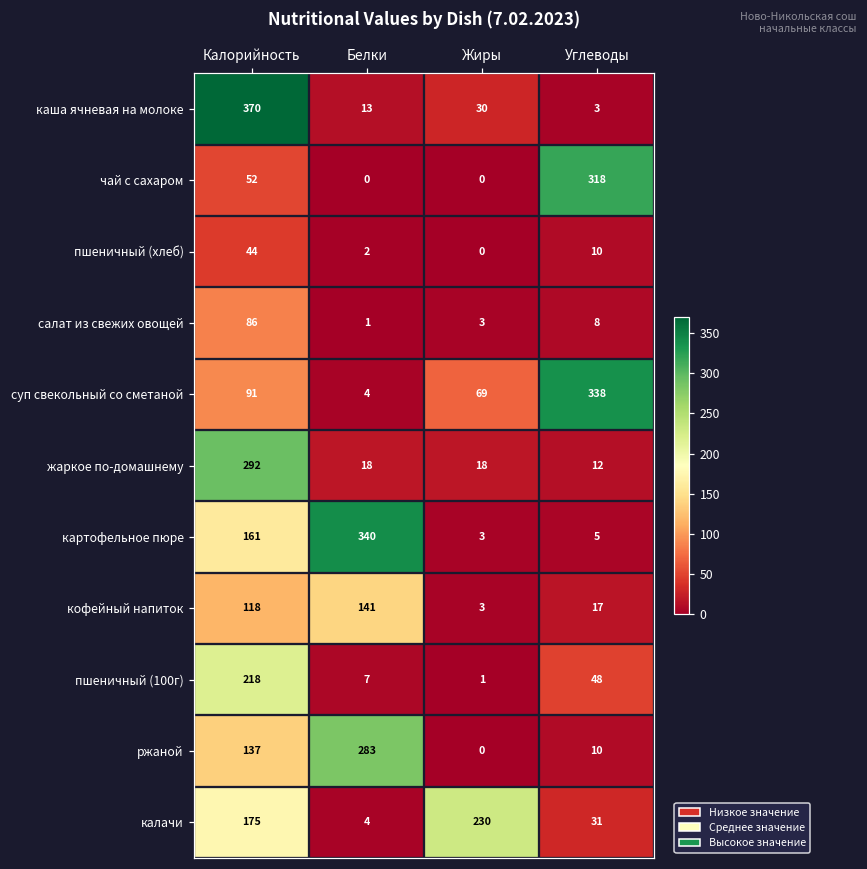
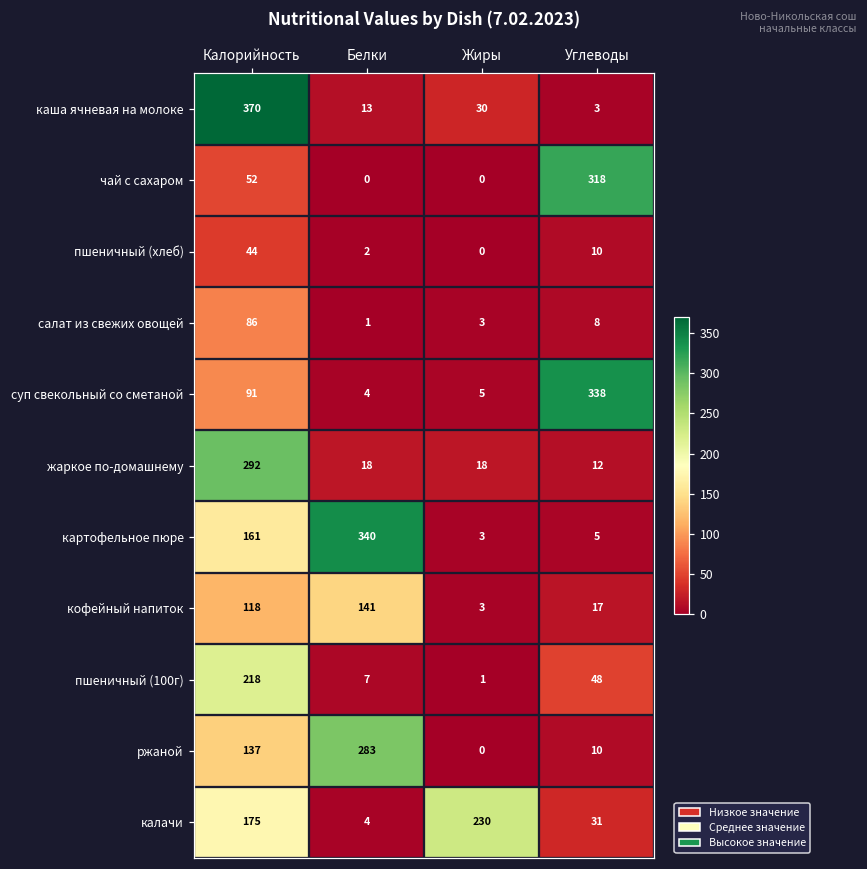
суп свекольный со сметаной, Жиры: 69 -> 5
